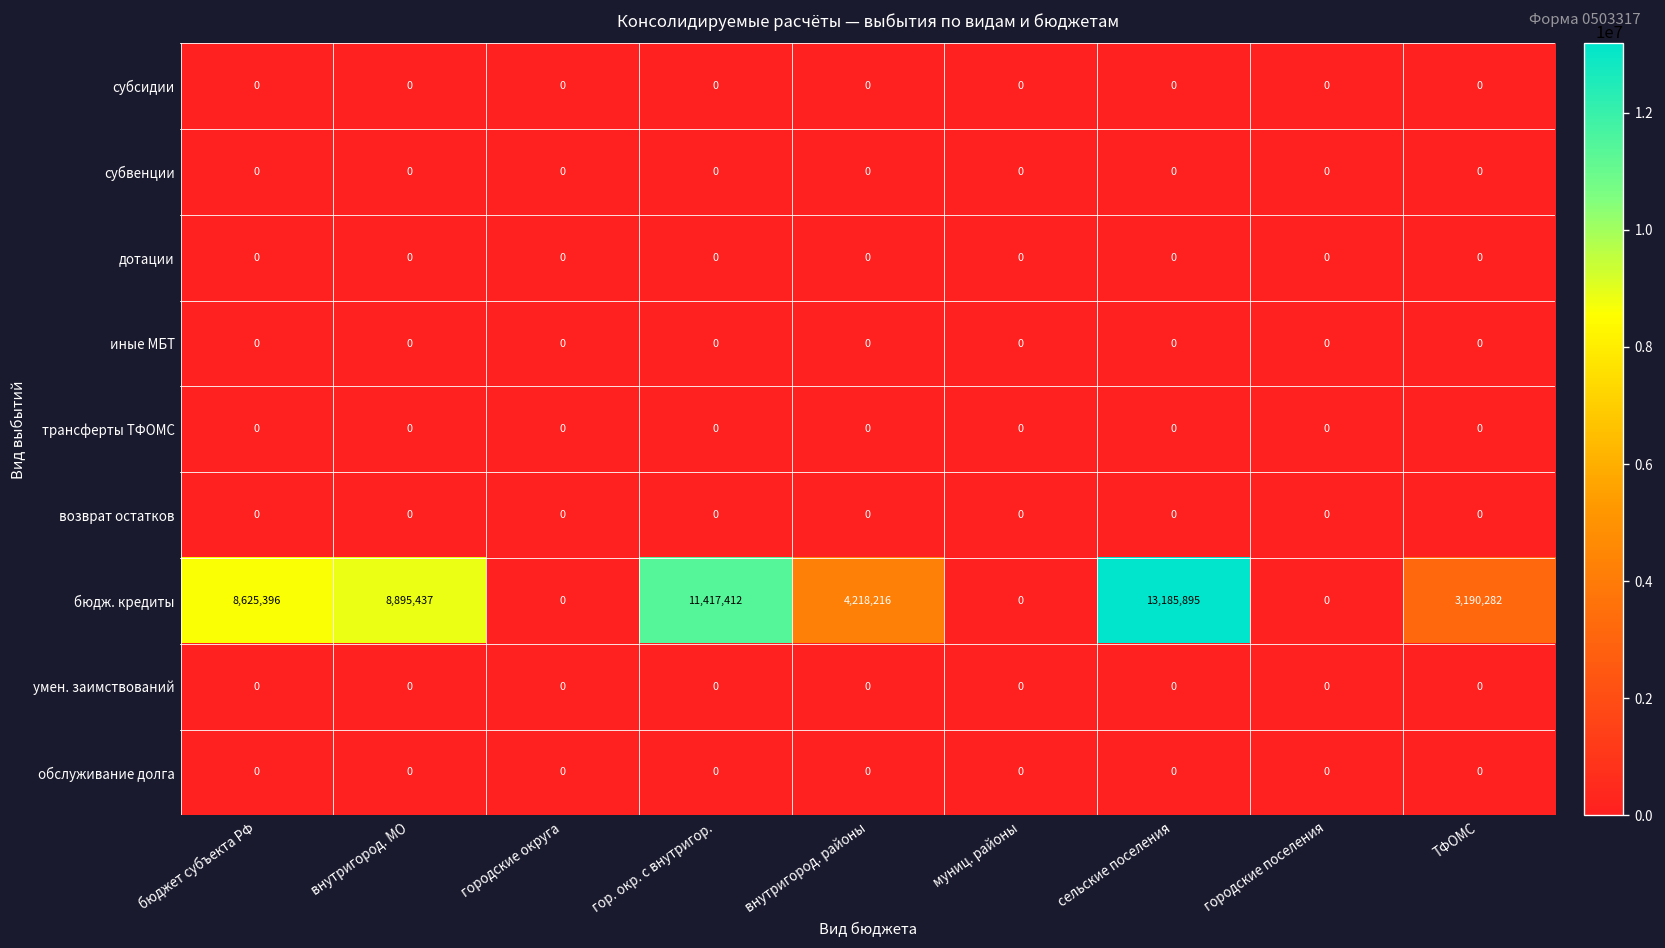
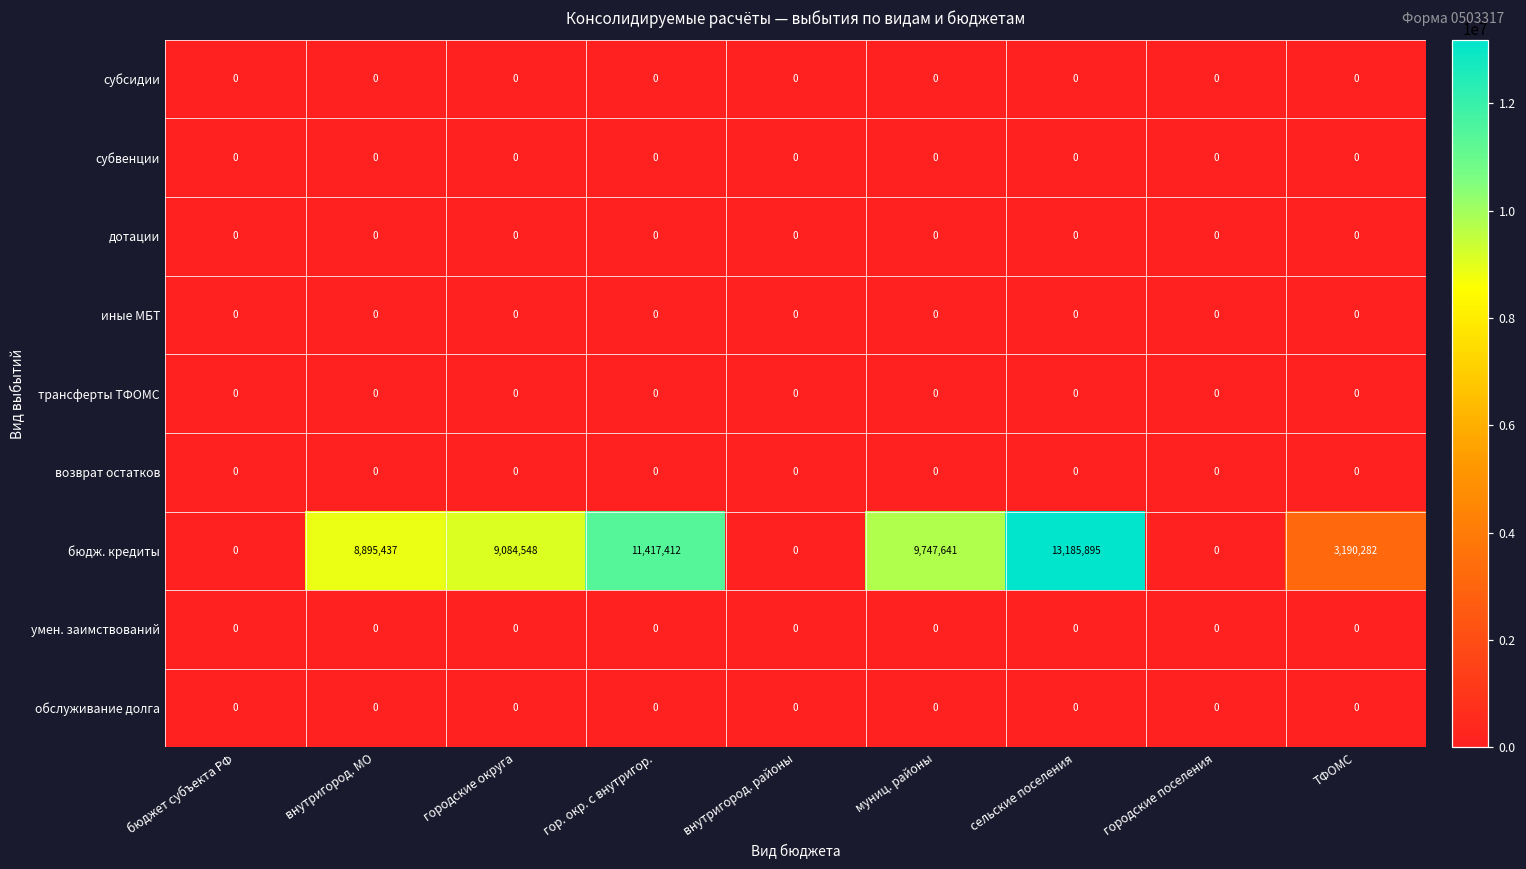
бюдж. кредиты, бюджет субъекта РФ: 8,625,396 -> 0
бюдж. кредиты, городские округа: 0 -> 9,084,548
бюдж. кредиты, внутригород. районы: 4,218,216 -> 0
бюдж. кредиты, муниц. районы: 0 -> 9,747,641
